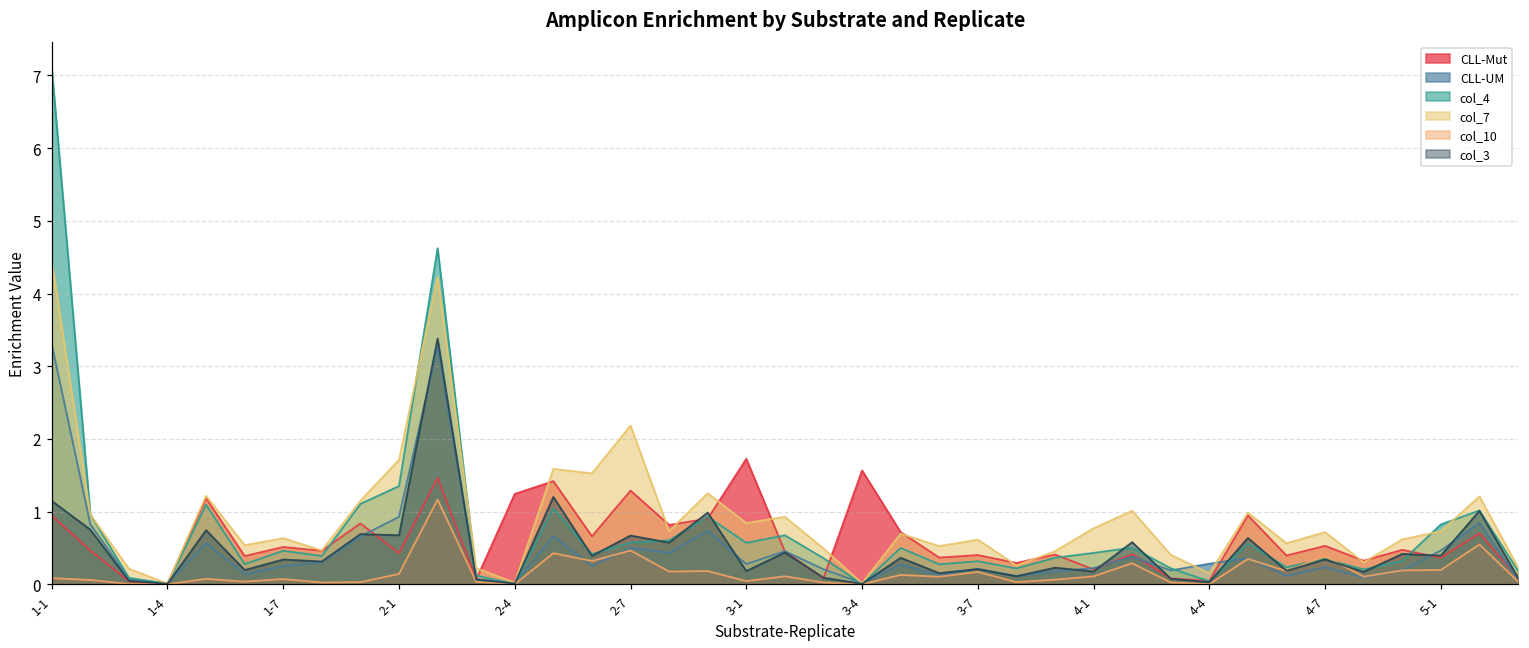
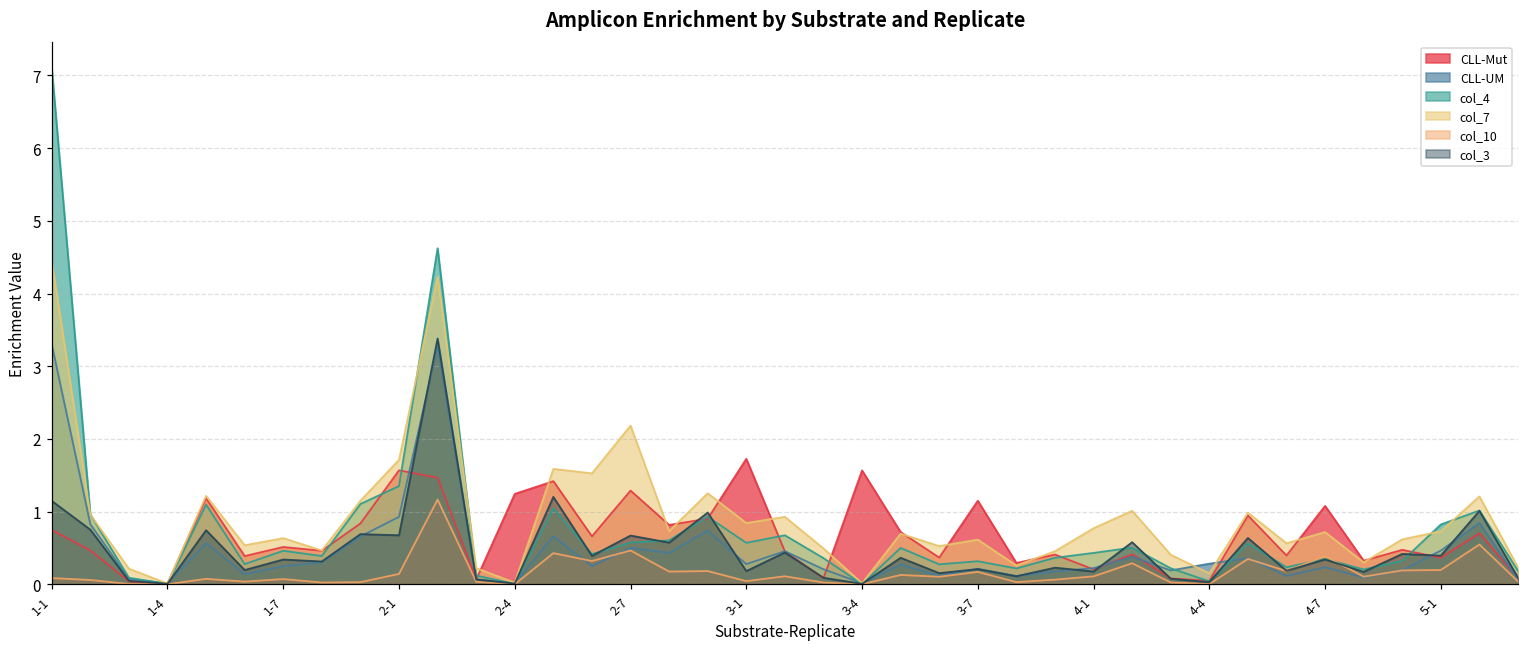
CLL-Mut, 1-1: 0.9 -> 0.7
CLL-Mut, 2-1: 0.4 -> 1.6
CLL-Mut, 3-7: 0.4 -> 1.1
CLL-Mut, 4-7: 0.5 -> 1.1
